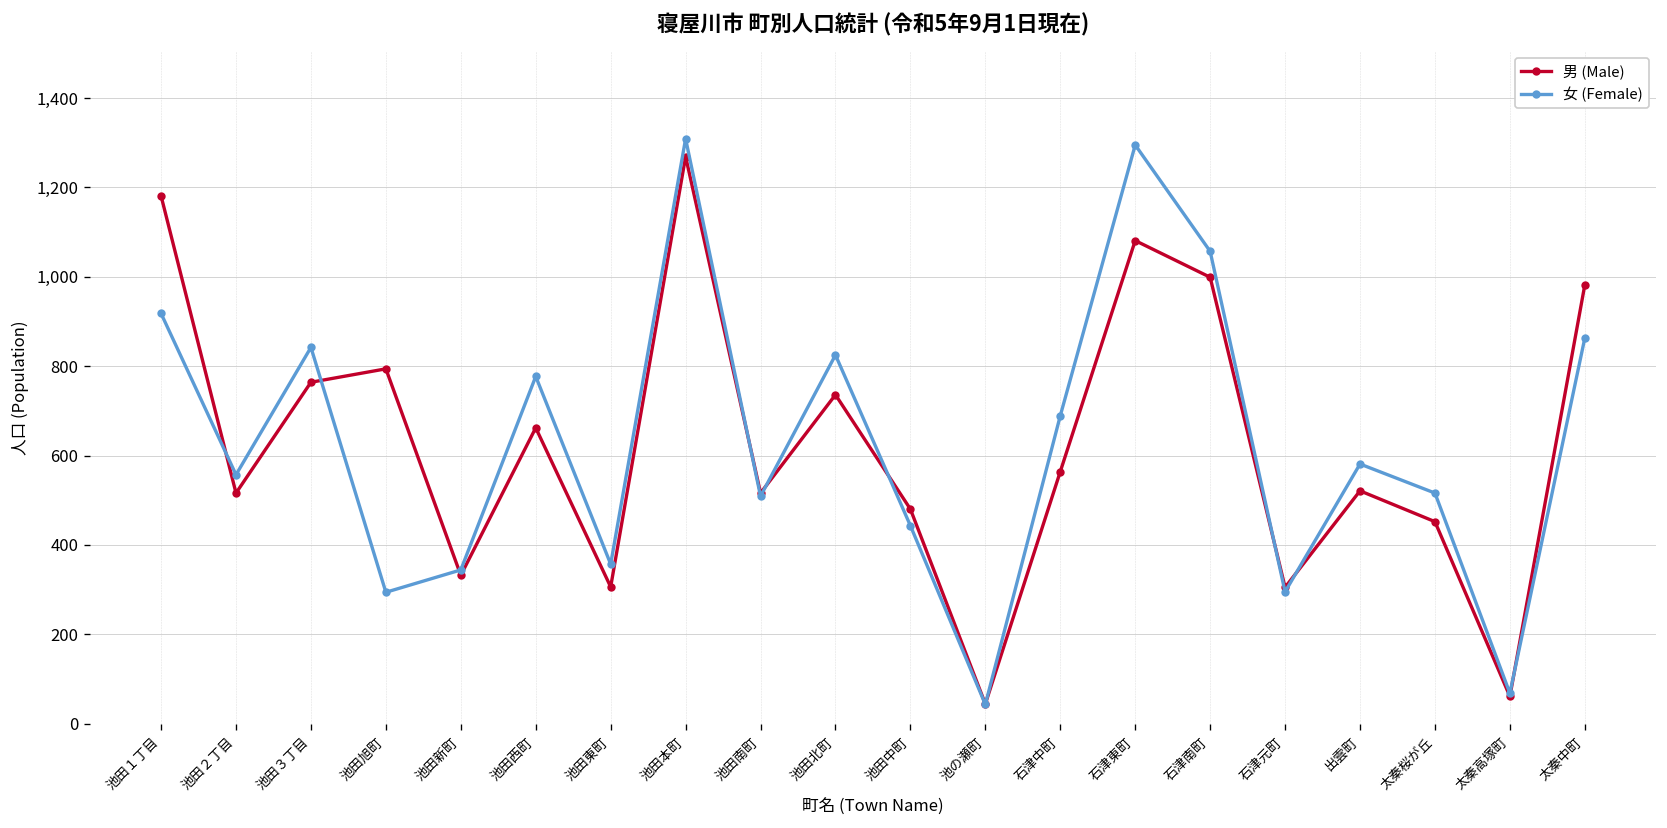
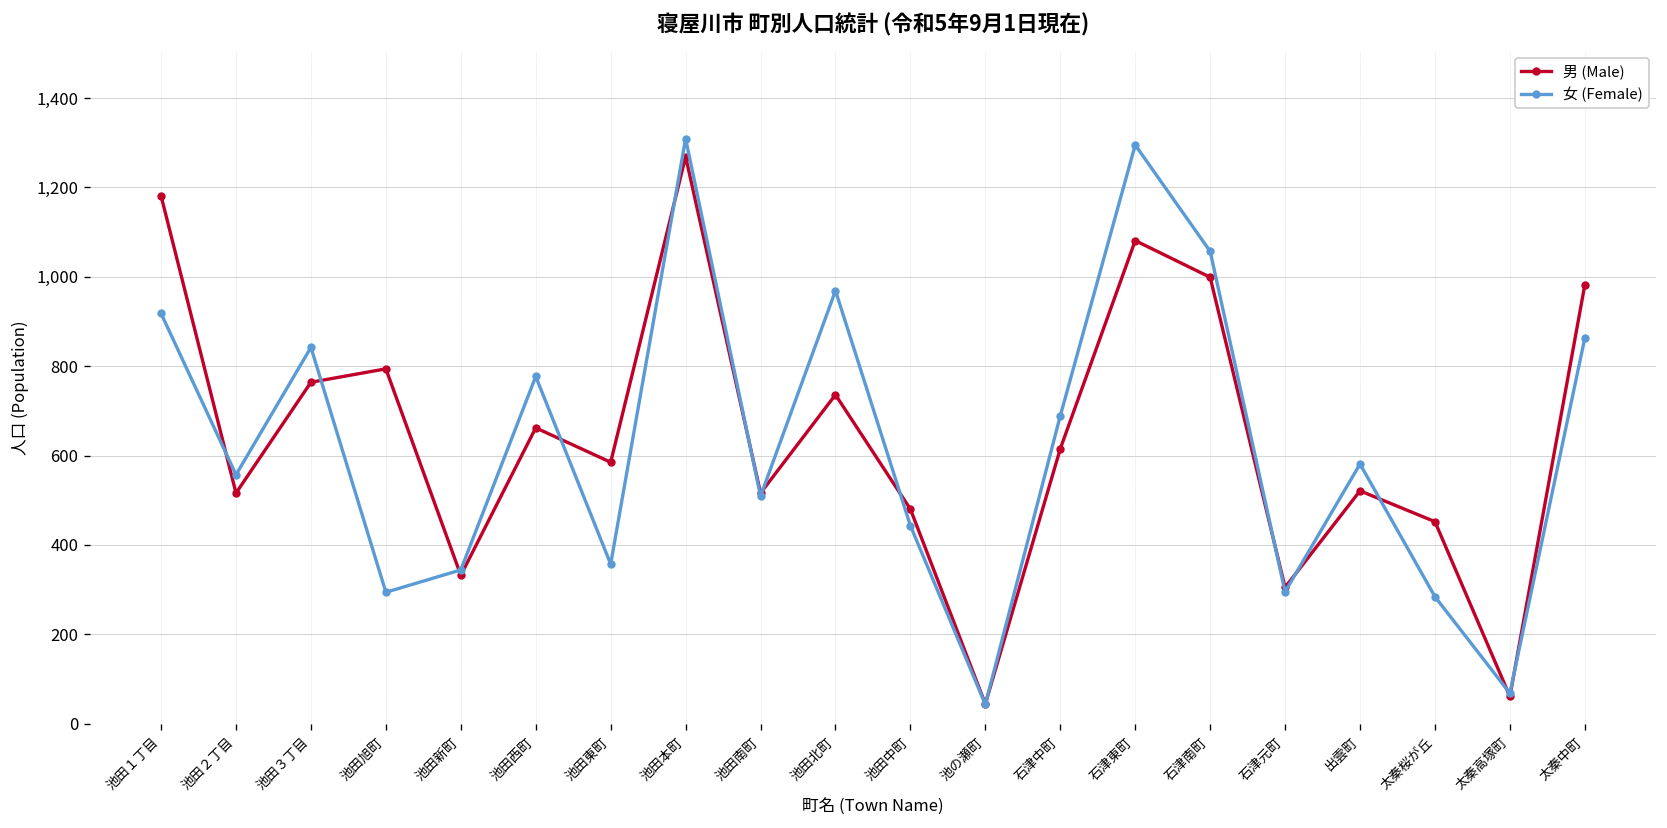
男 (Male), 池田東町: 310 -> 590
女 (Female), 池田北町: 830 -> 970
男 (Male), 石津中町: 560 -> 620
女 (Female), 太秦桜が丘: 520 -> 280
